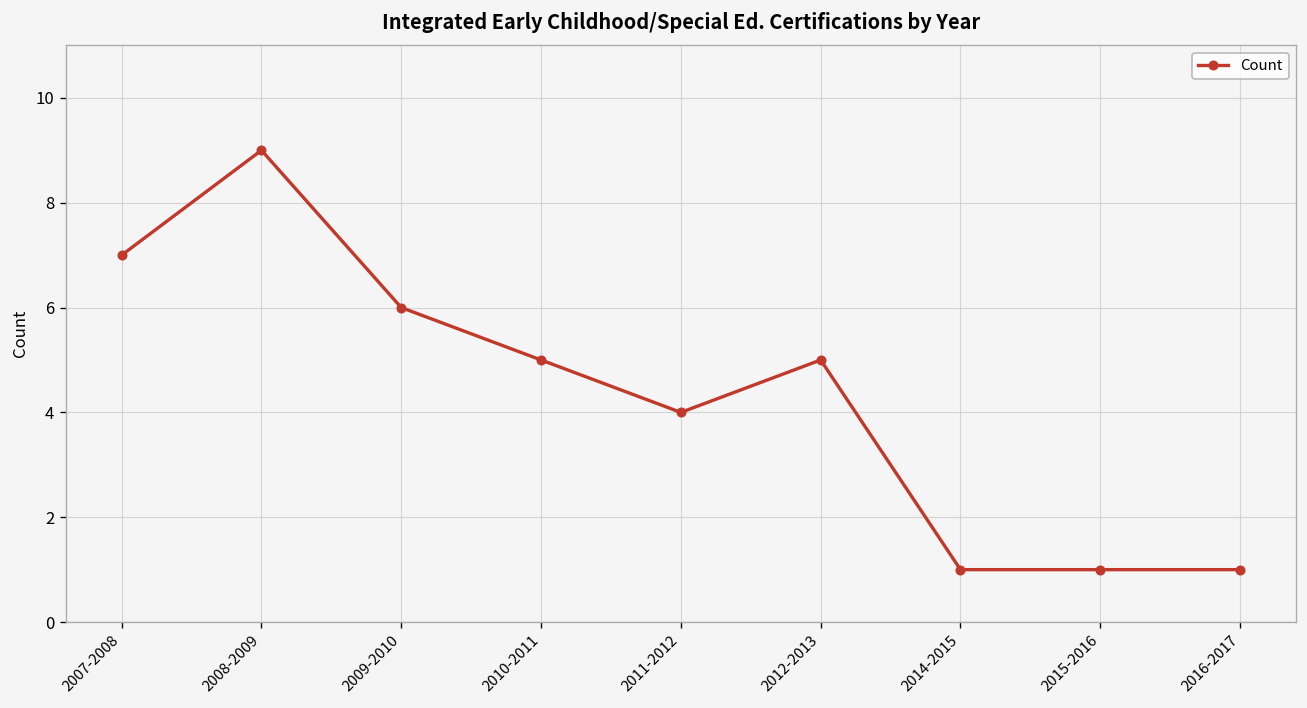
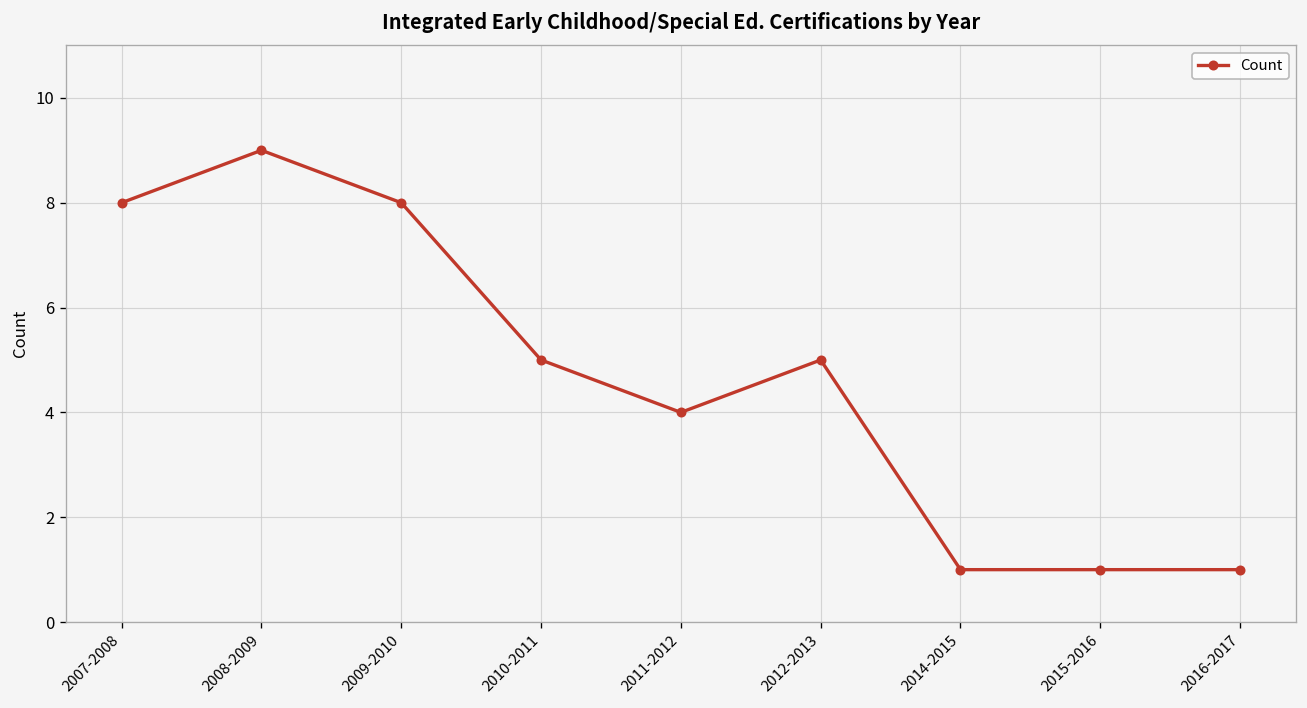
2007-2008: 7 -> 8
2009-2010: 6 -> 8
